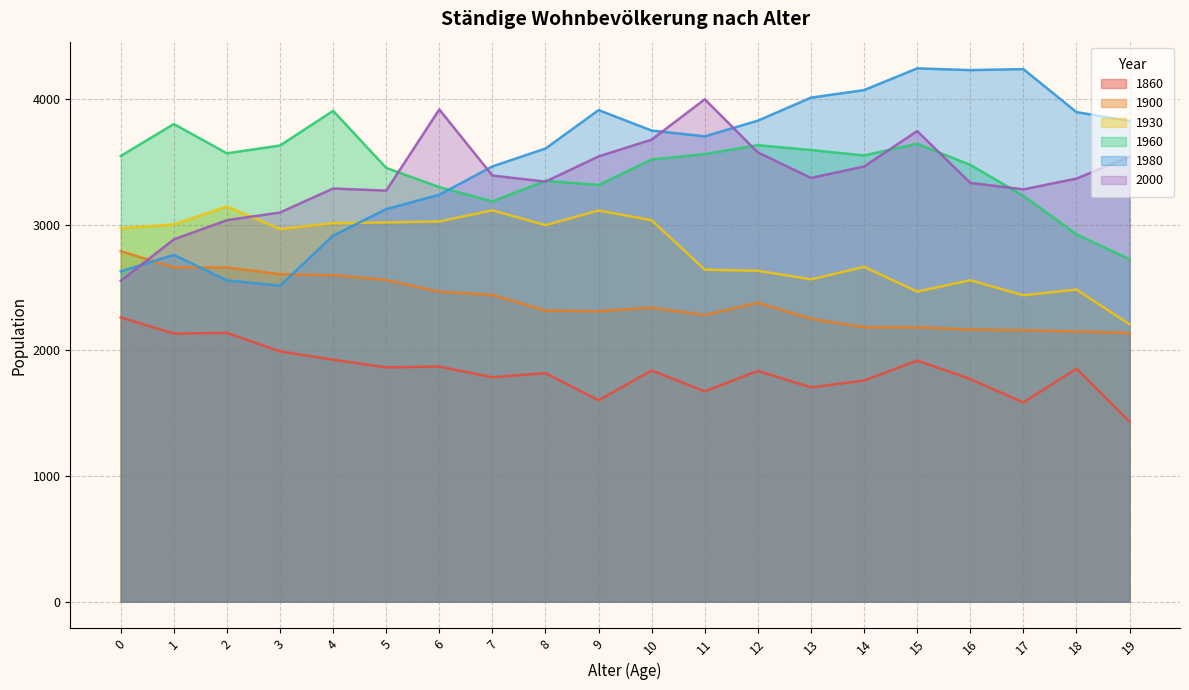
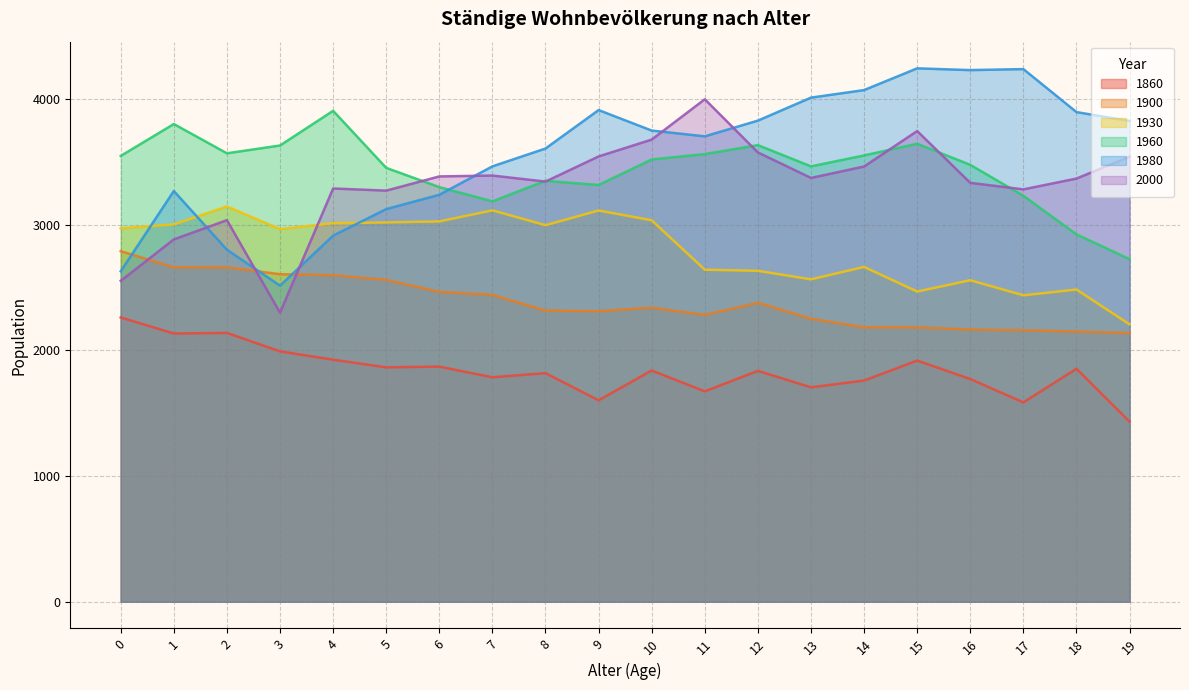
1980, 1: 2760 -> 3270
1980, 2: 2560 -> 2800
2000, 3: 3100 -> 2300
2000, 6: 3920 -> 3380
1960, 13: 3590 -> 3460
